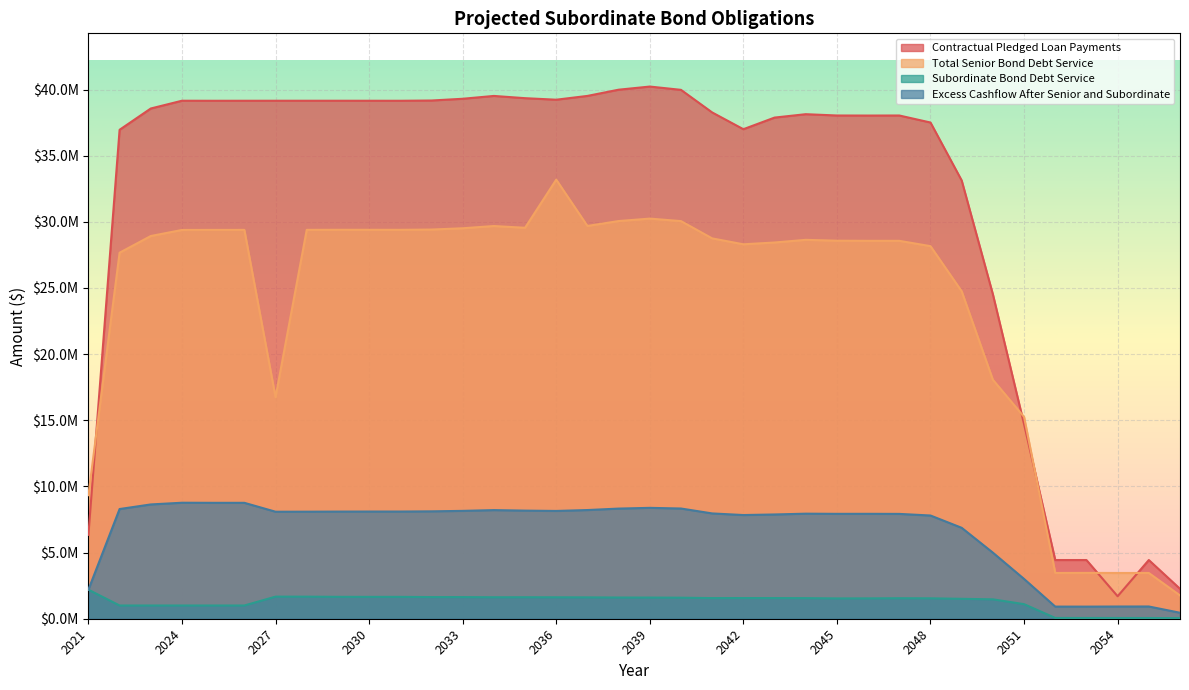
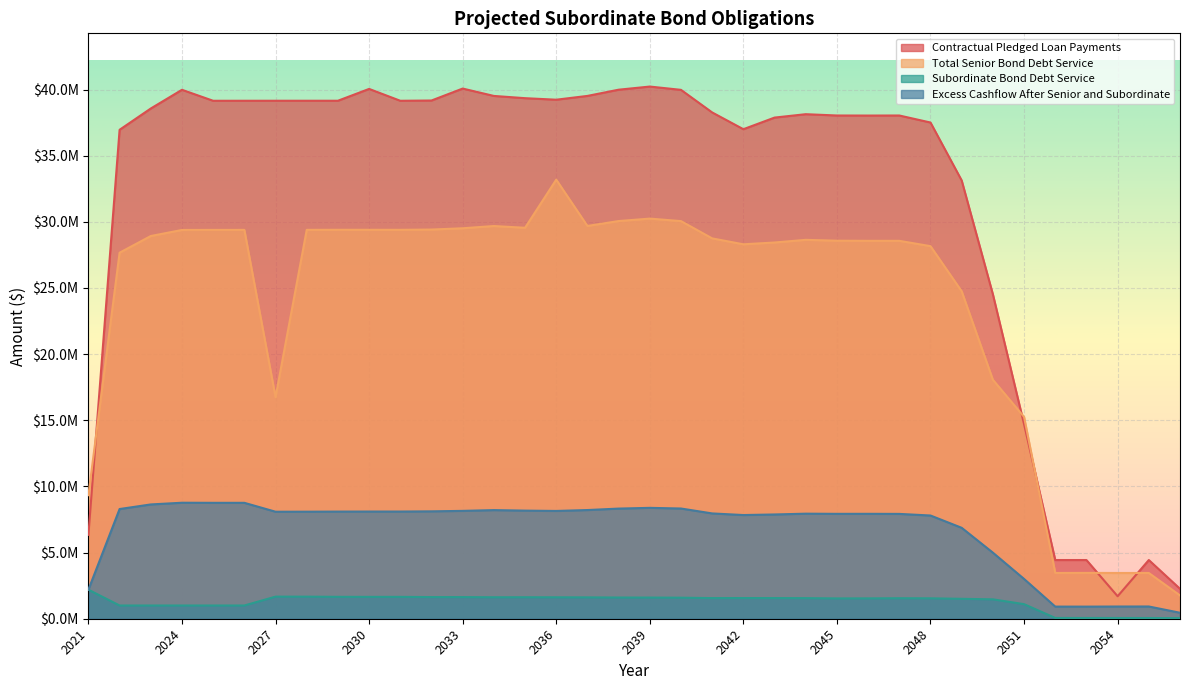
Contractual Pledged Loan Payments, 2024: $39200000 -> $40000000
Contractual Pledged Loan Payments, 2030: $39200000 -> $40000000
Contractual Pledged Loan Payments, 2033: $39300000 -> $40100000
